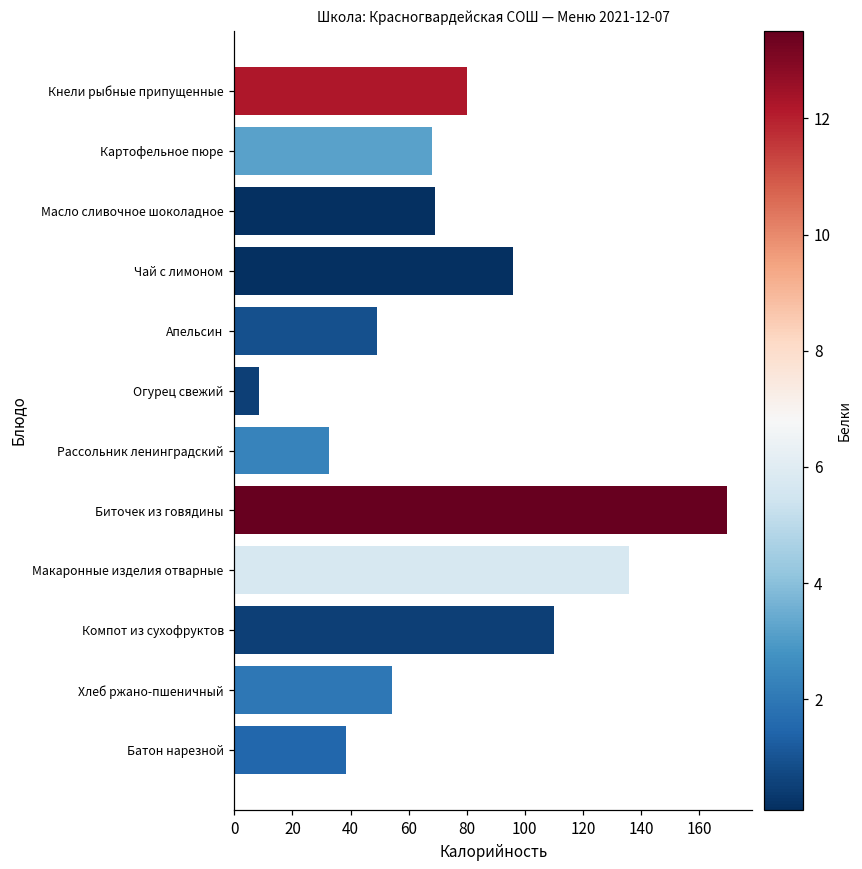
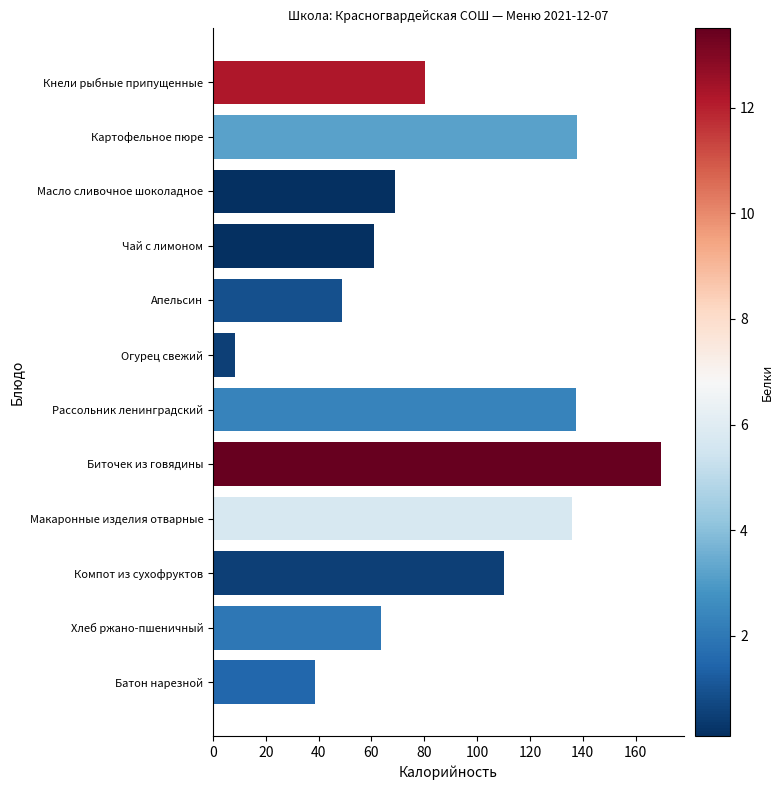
Картофельное пюре: 68 -> 138
Чай с лимоном: 96 -> 61
Рассольник ленинградский: 33 -> 138
Хлеб ржано-пшеничный: 54 -> 64
